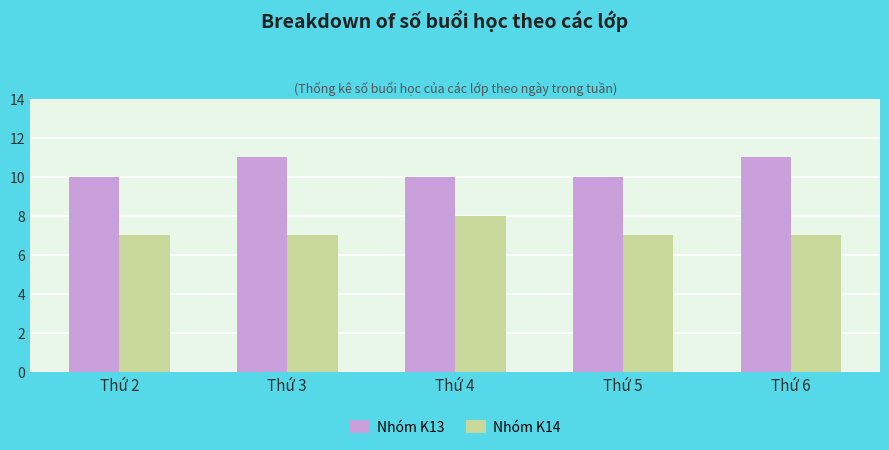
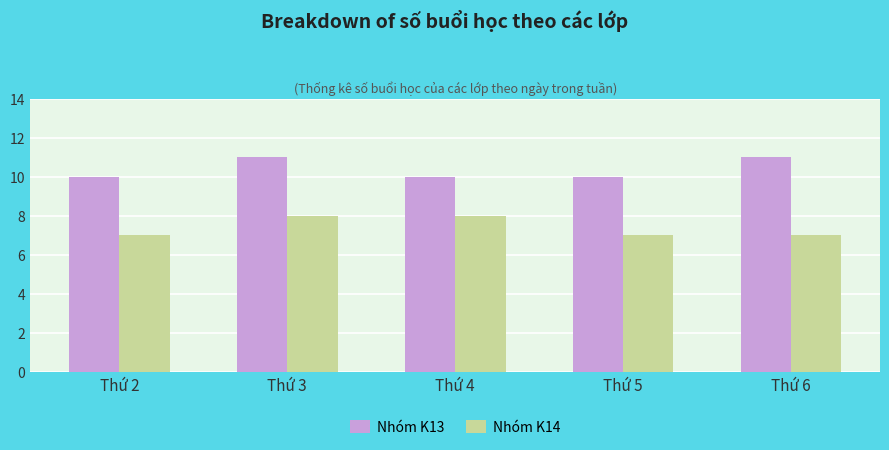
Nhóm K14, Thứ 3: 7 -> 8
